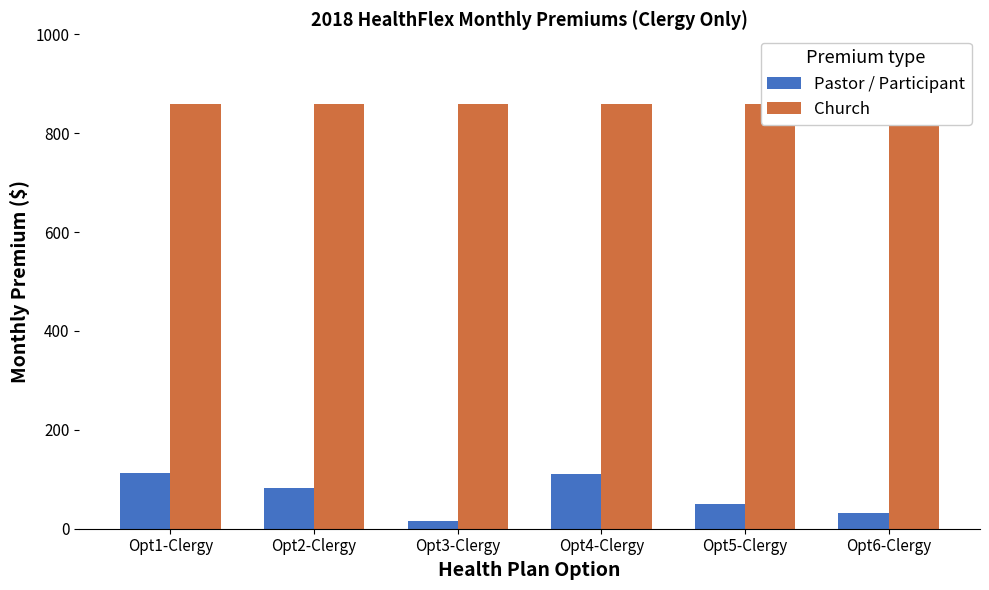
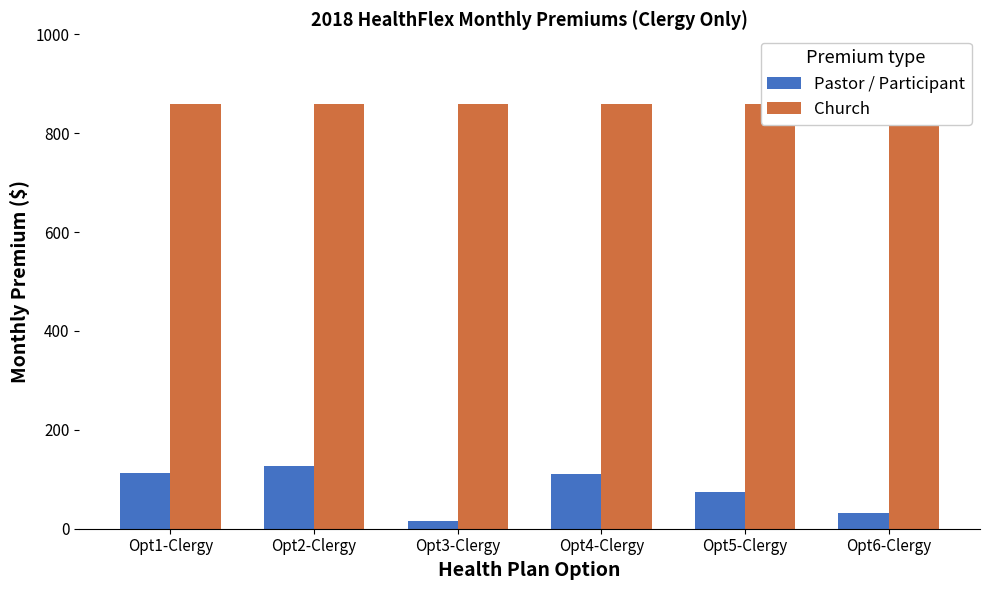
Pastor / Participant, Opt2-Clergy: 80 -> 130
Pastor / Participant, Opt5-Clergy: 50 -> 70
